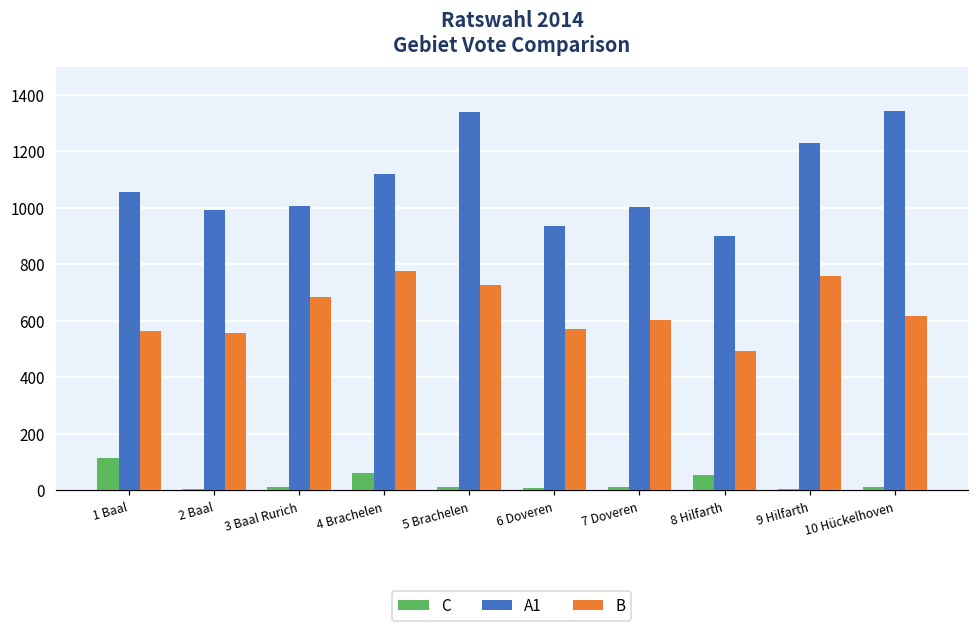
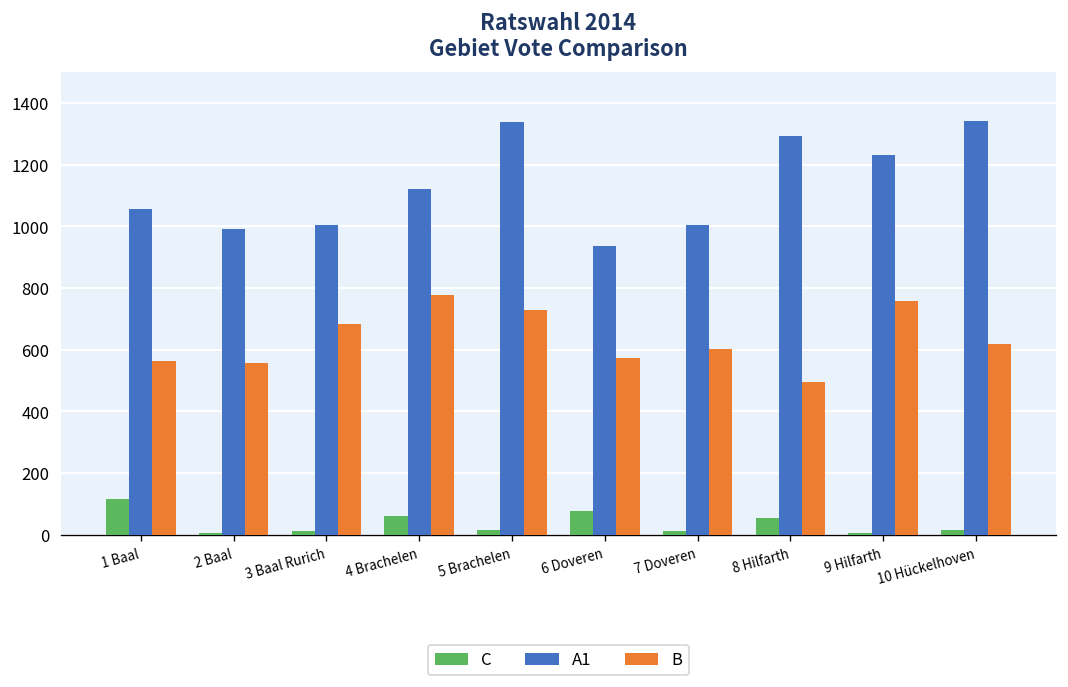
C, 6 Doveren: 10 -> 80
A1, 8 Hilfarth: 900 -> 1290
